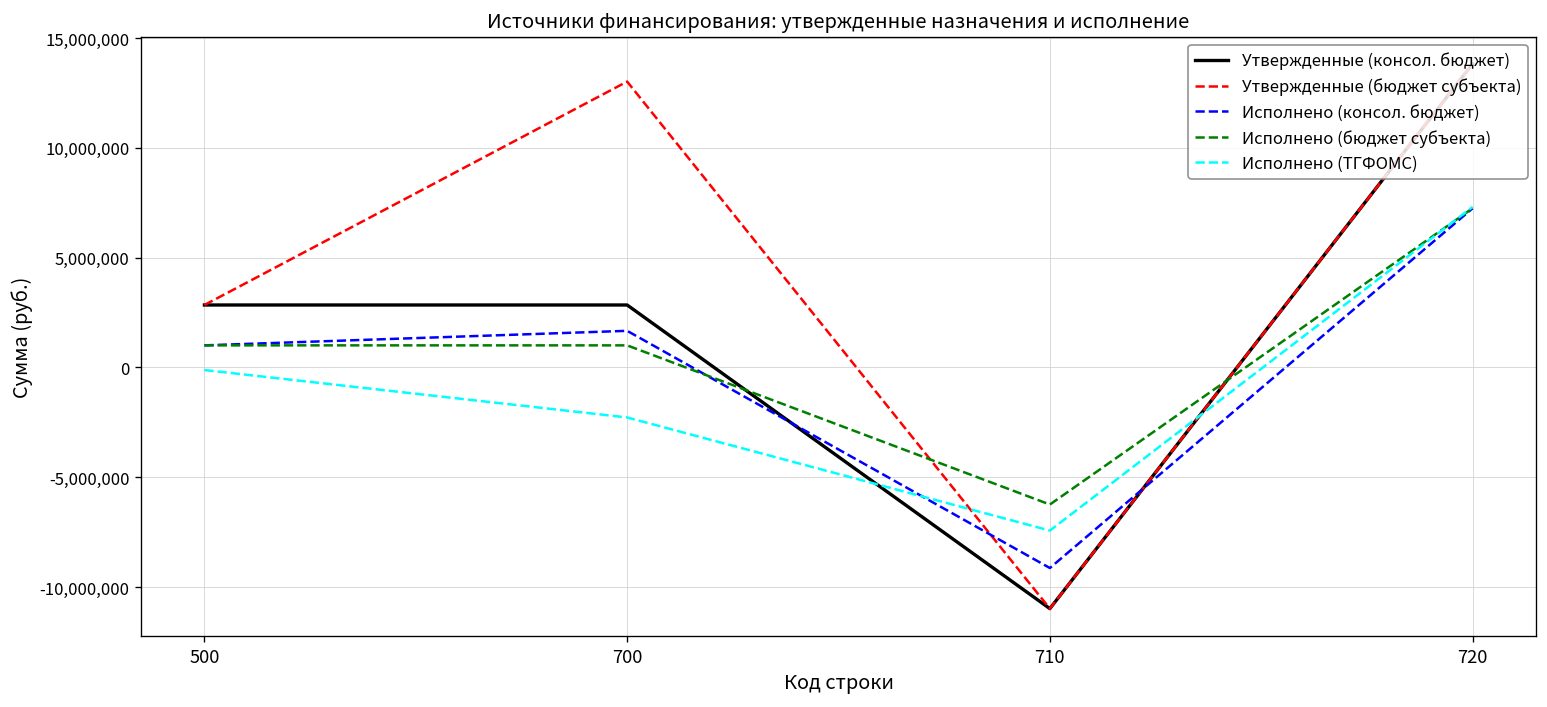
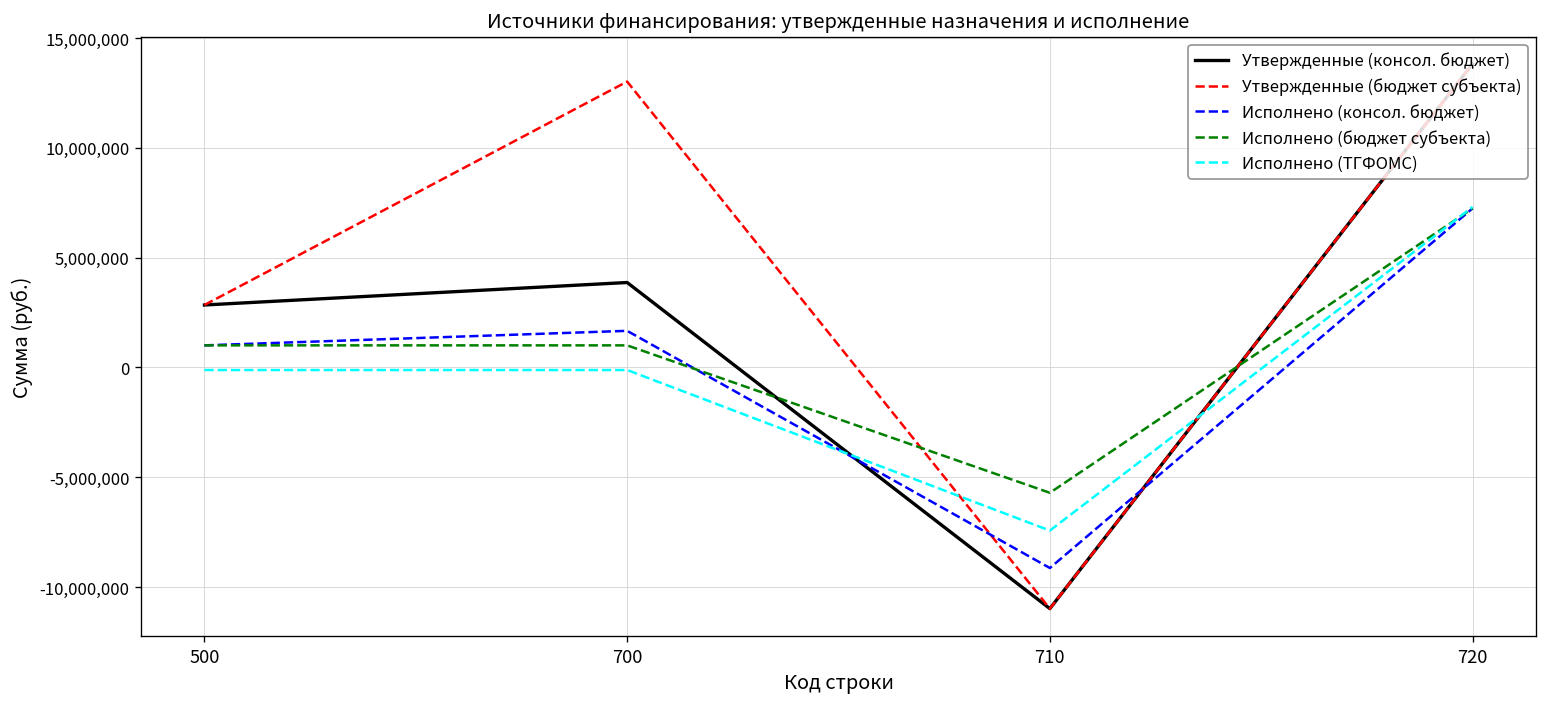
Утвержденные (консол. бюджет), 700: 2,800,000 -> 3,900,000
Исполнено (ТГФОМС), 700: -2,300,000 -> -100,000
Исполнено (бюджет субъекта), 710: -6,200,000 -> -5,700,000
